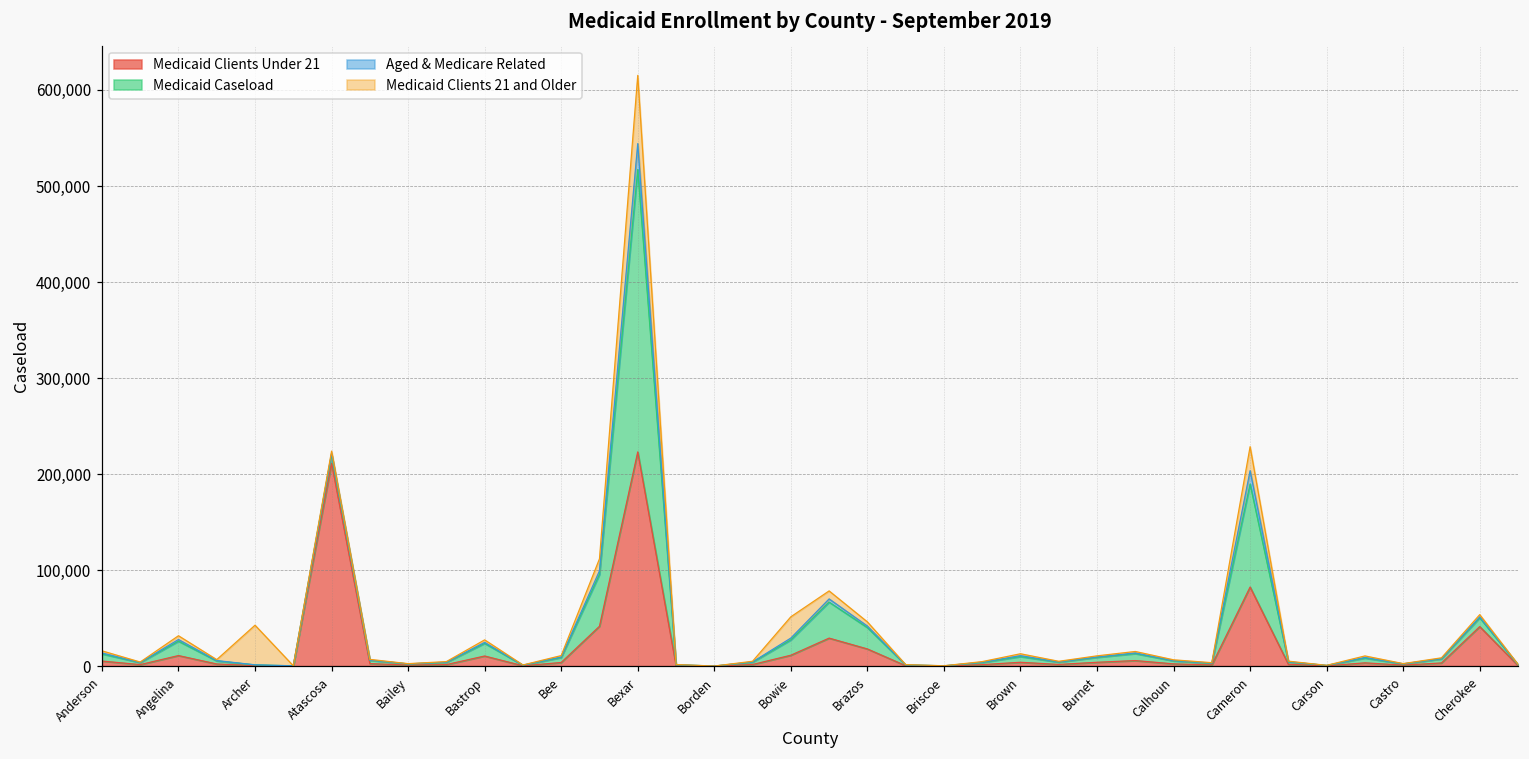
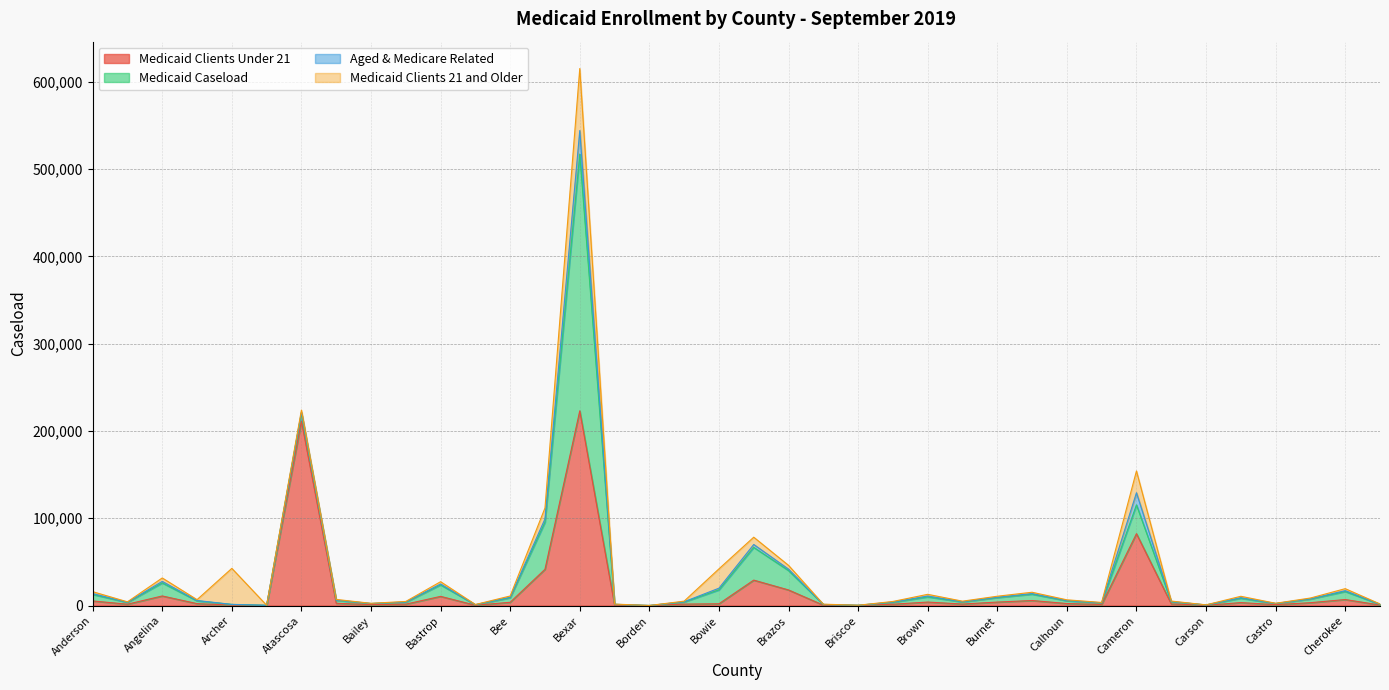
Medicaid Clients Under 21, Bowie: 10,000 -> 0
Medicaid Caseload, Cameron: 110,000 -> 30,000
Medicaid Clients Under 21, Cherokee: 40,000 -> 10,000
